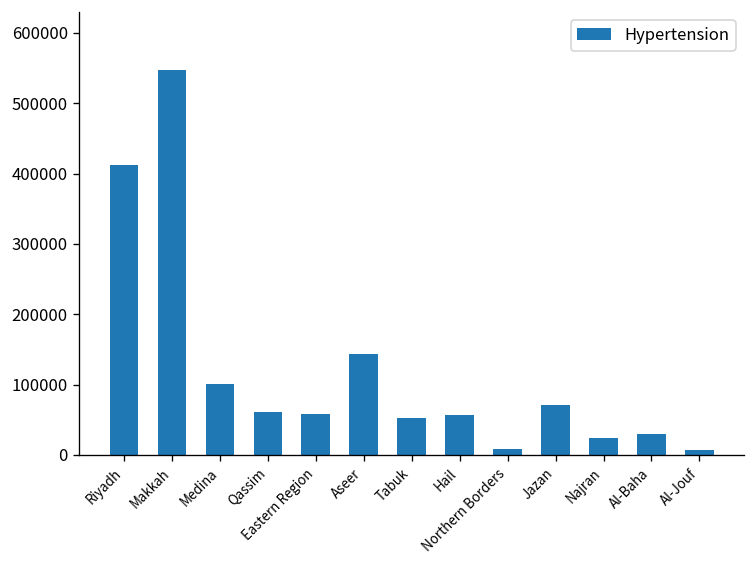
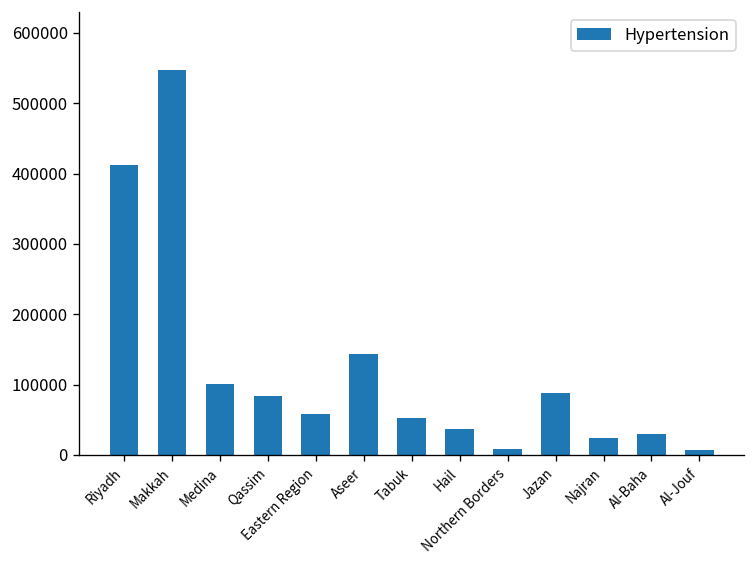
Qassim: 60000 -> 80000
Hail: 60000 -> 40000
Jazan: 70000 -> 90000
